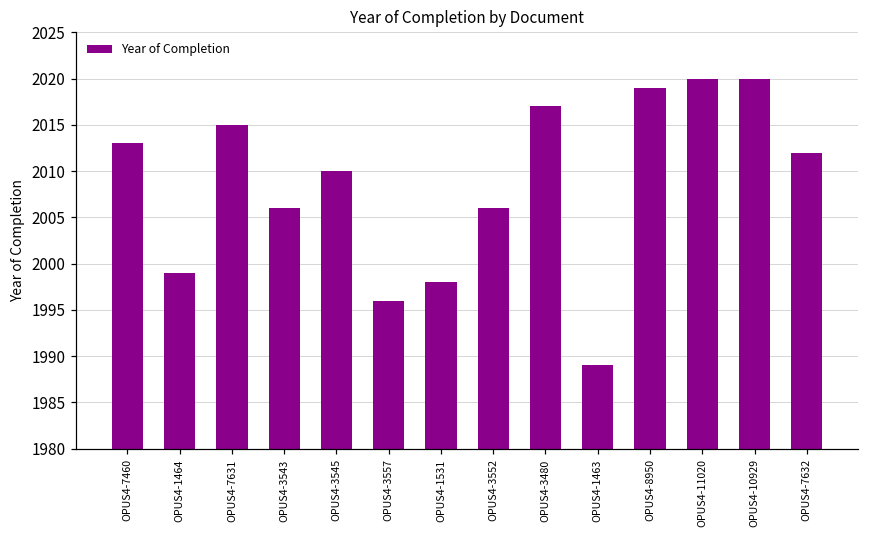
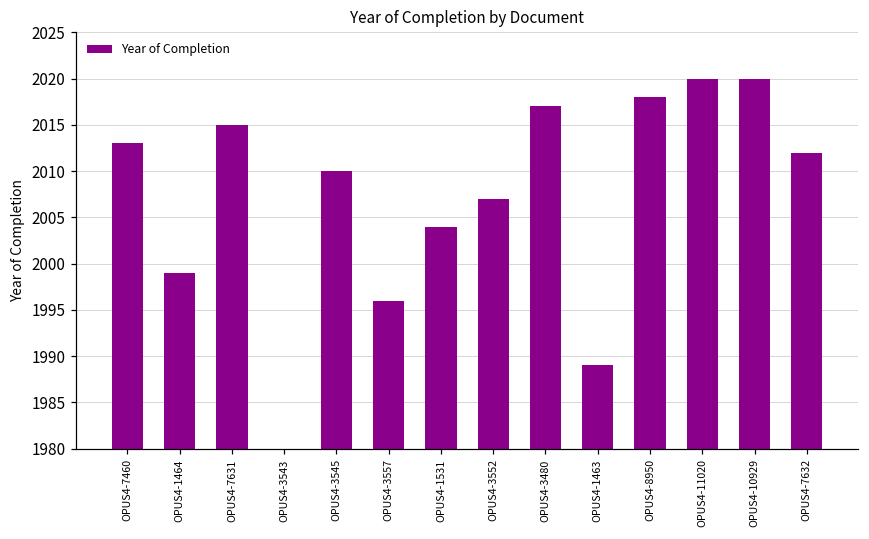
OPUS4-3543: 2006 -> 1980
OPUS4-1531: 1998 -> 2004
OPUS4-3552: 2006 -> 2007
OPUS4-8950: 2019 -> 2018
